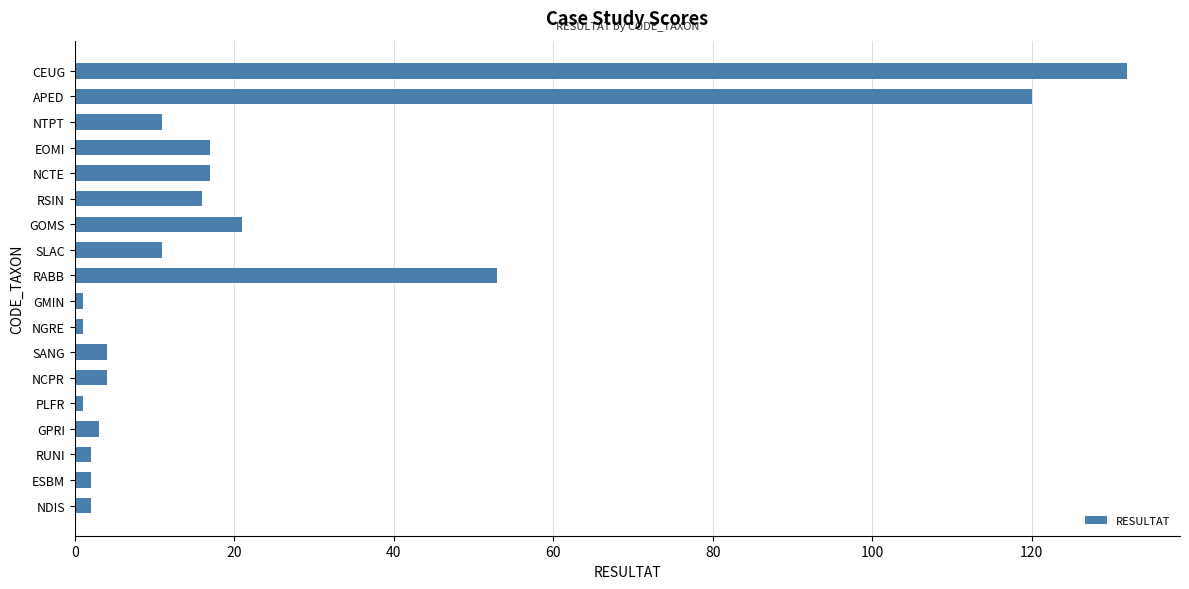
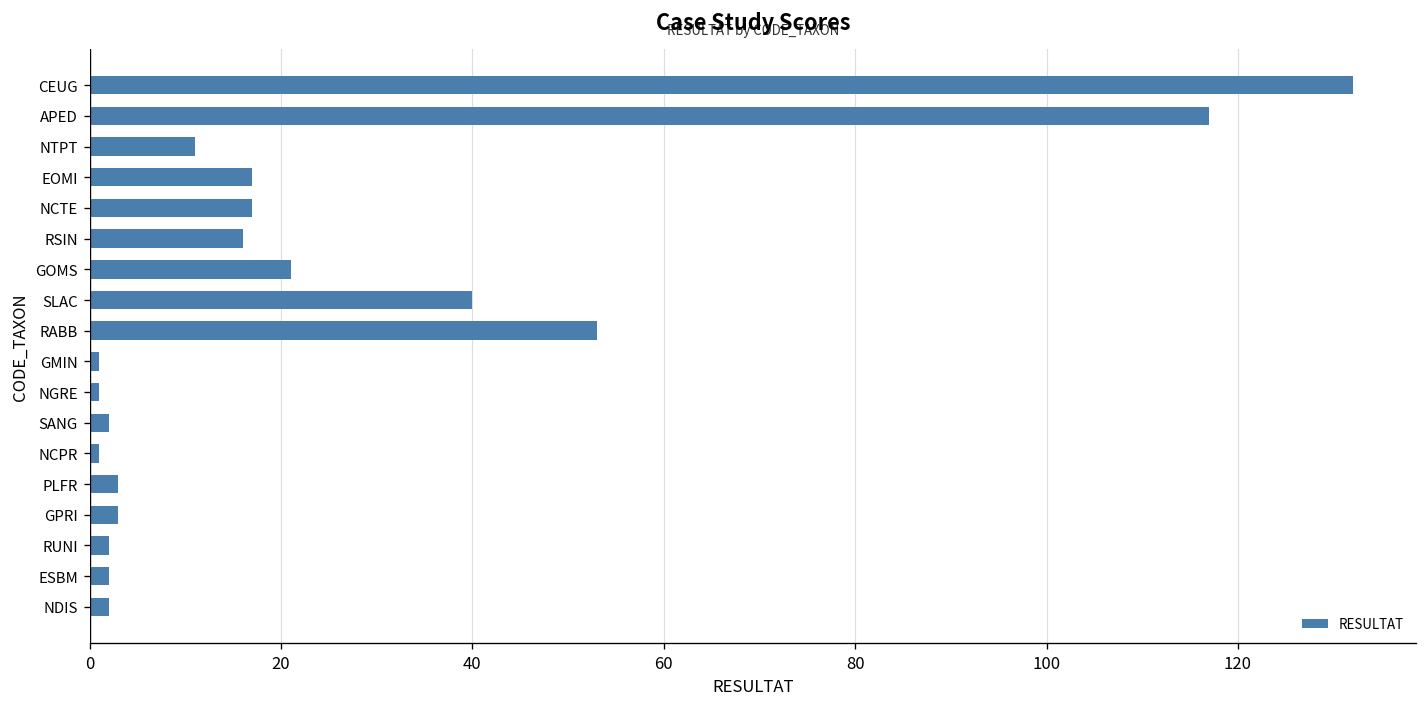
APED: 120 -> 117
SLAC: 11 -> 40
SANG: 4 -> 2
NCPR: 4 -> 1
PLFR: 1 -> 3
